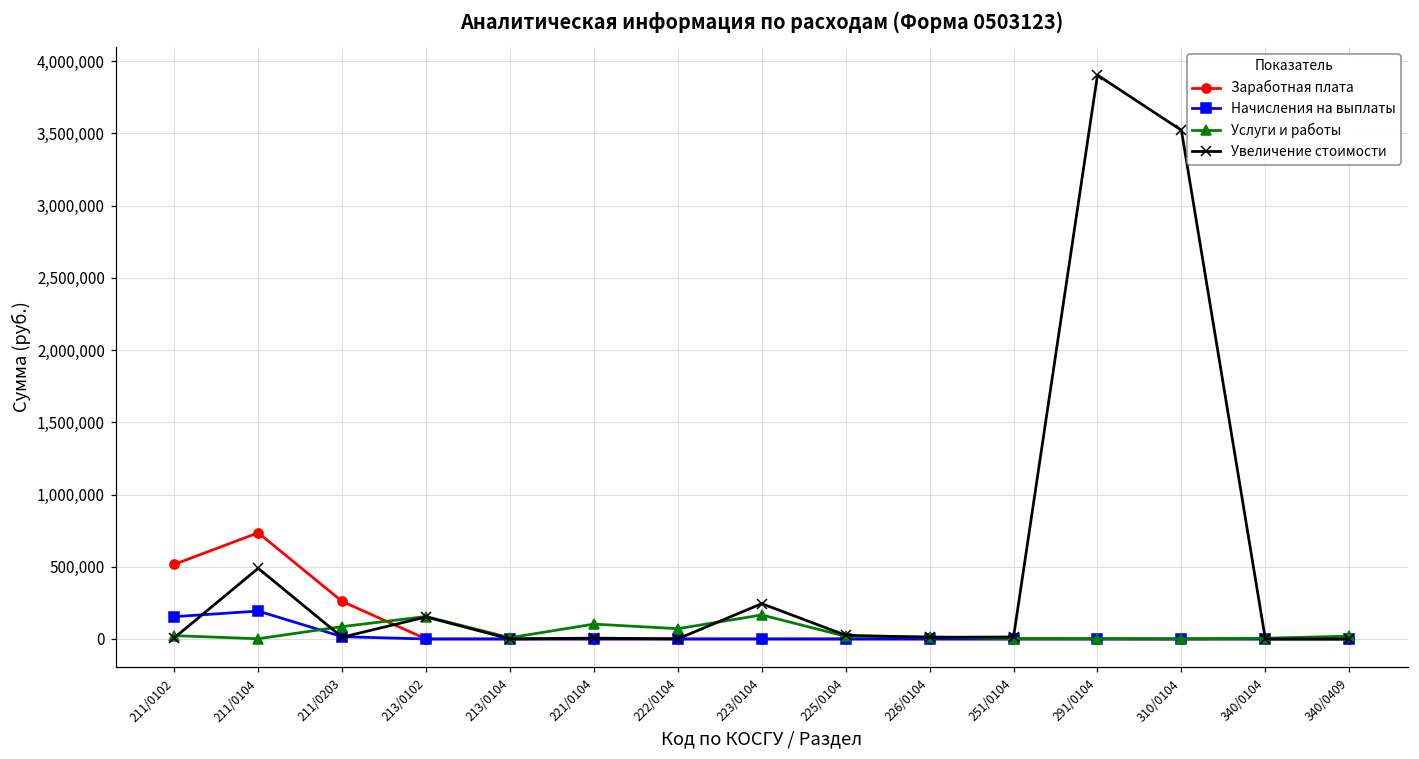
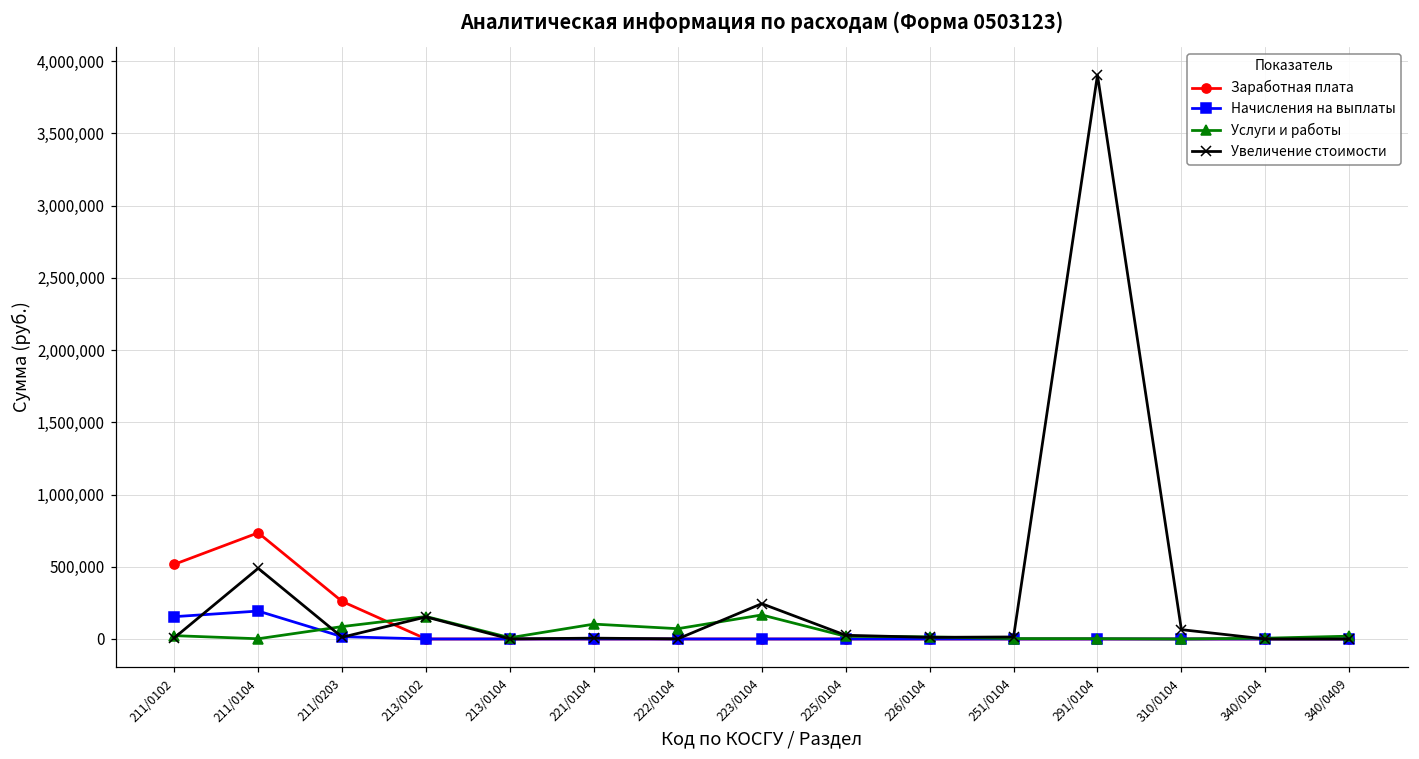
Увеличение стоимости, 310/0104: 3,520,000 -> 60,000
